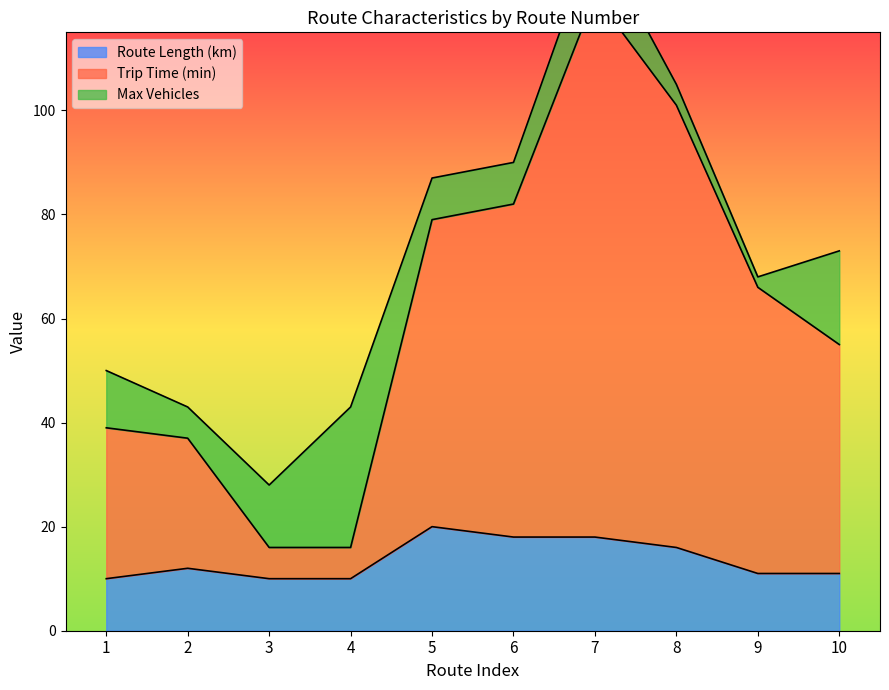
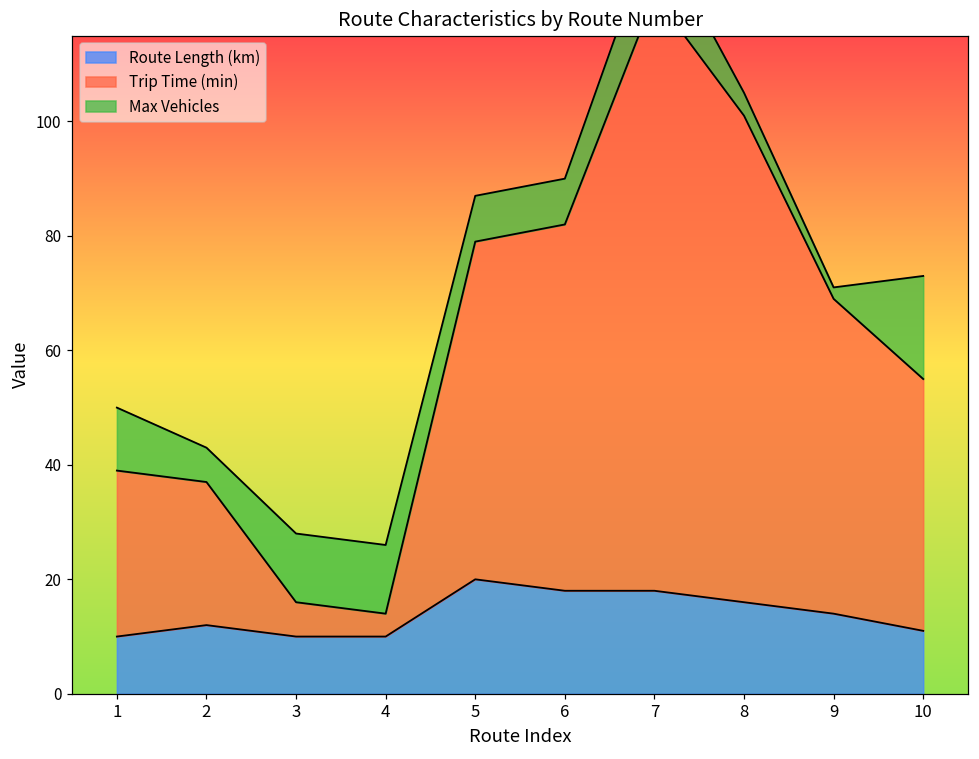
Trip Time (min), 4: 6 -> 4
Max Vehicles, 4: 27 -> 12
Route Length (km), 9: 11 -> 14
